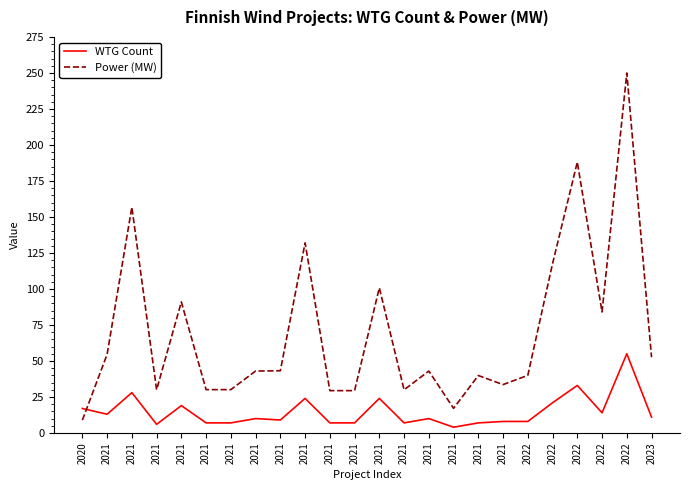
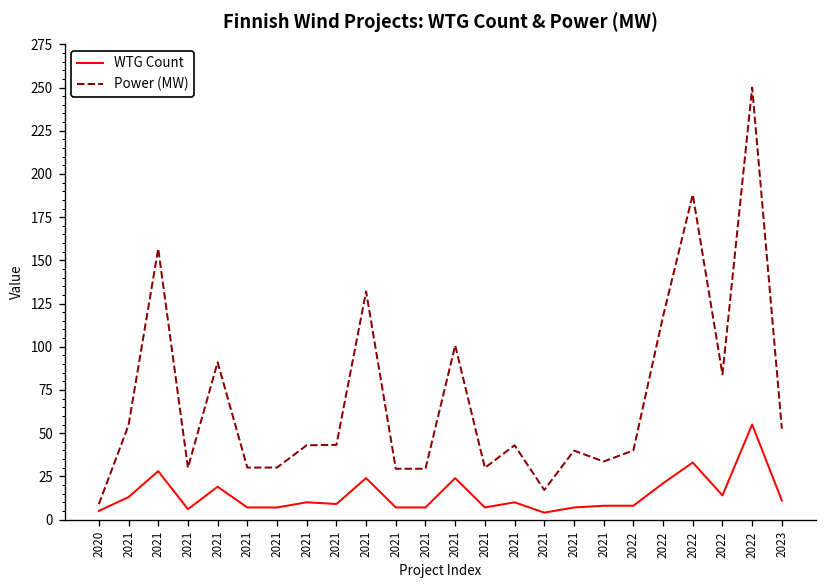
WTG Count, 2020: 17 -> 5
